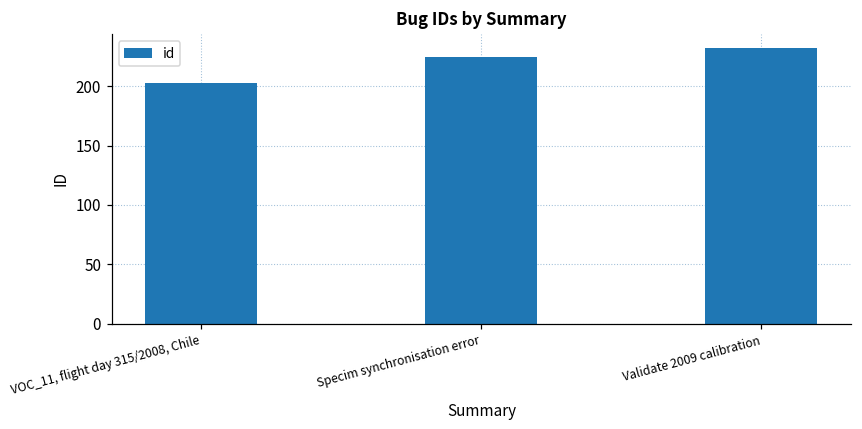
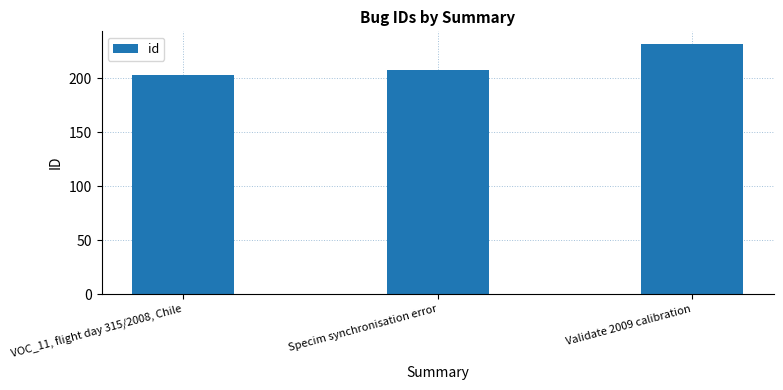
Specim synchronisation error: 225 -> 208
